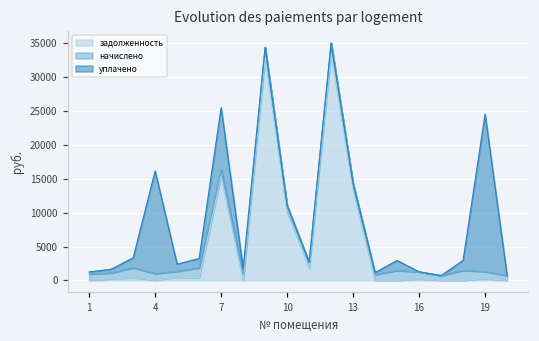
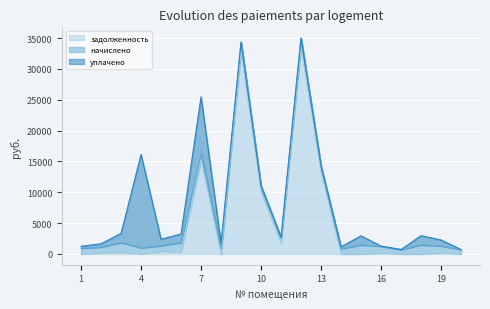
уплачено, 19: 23000 -> 1000
